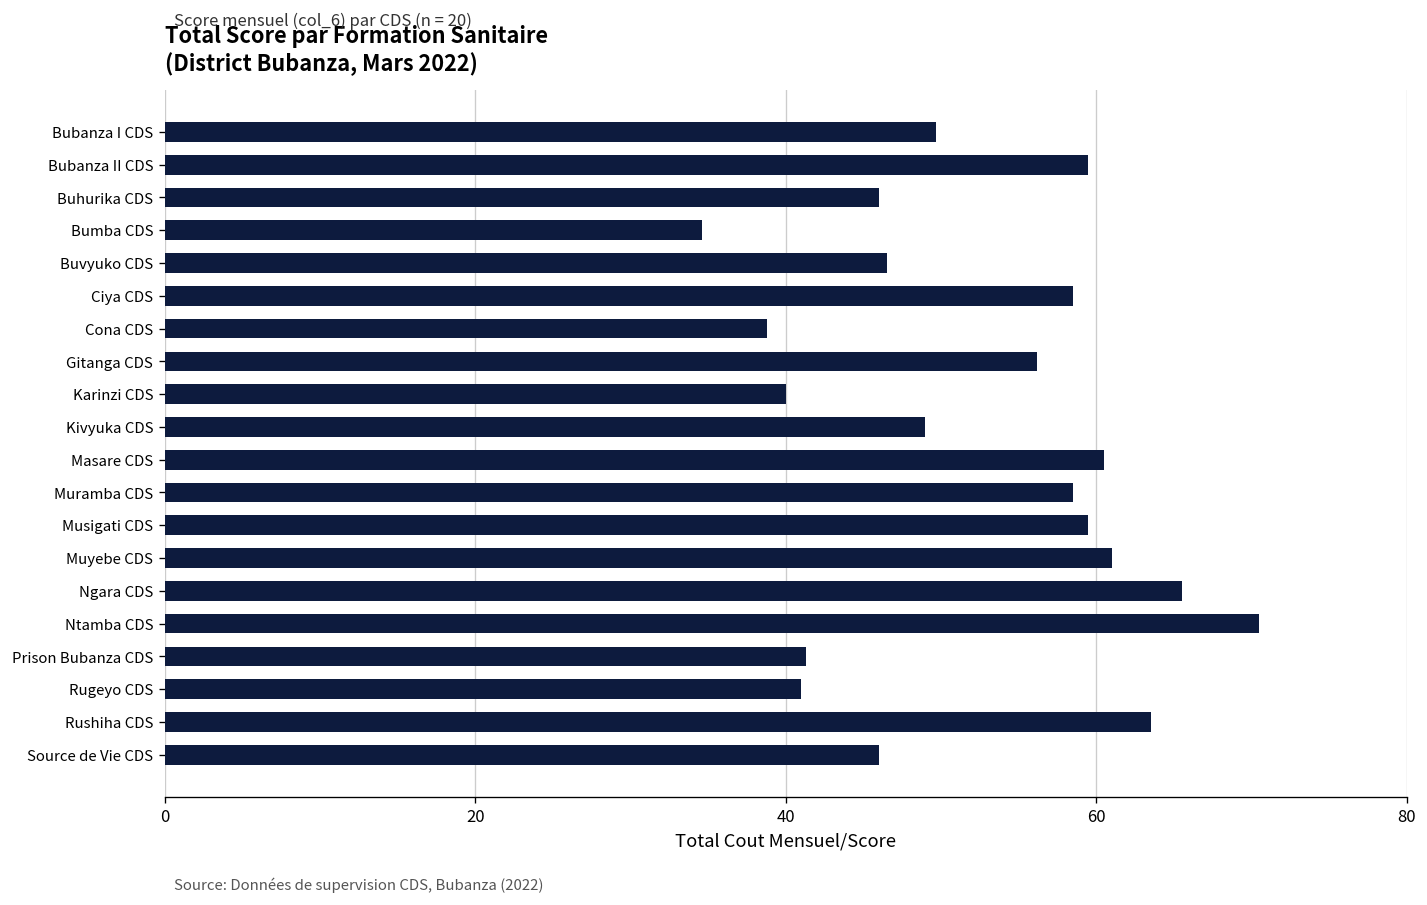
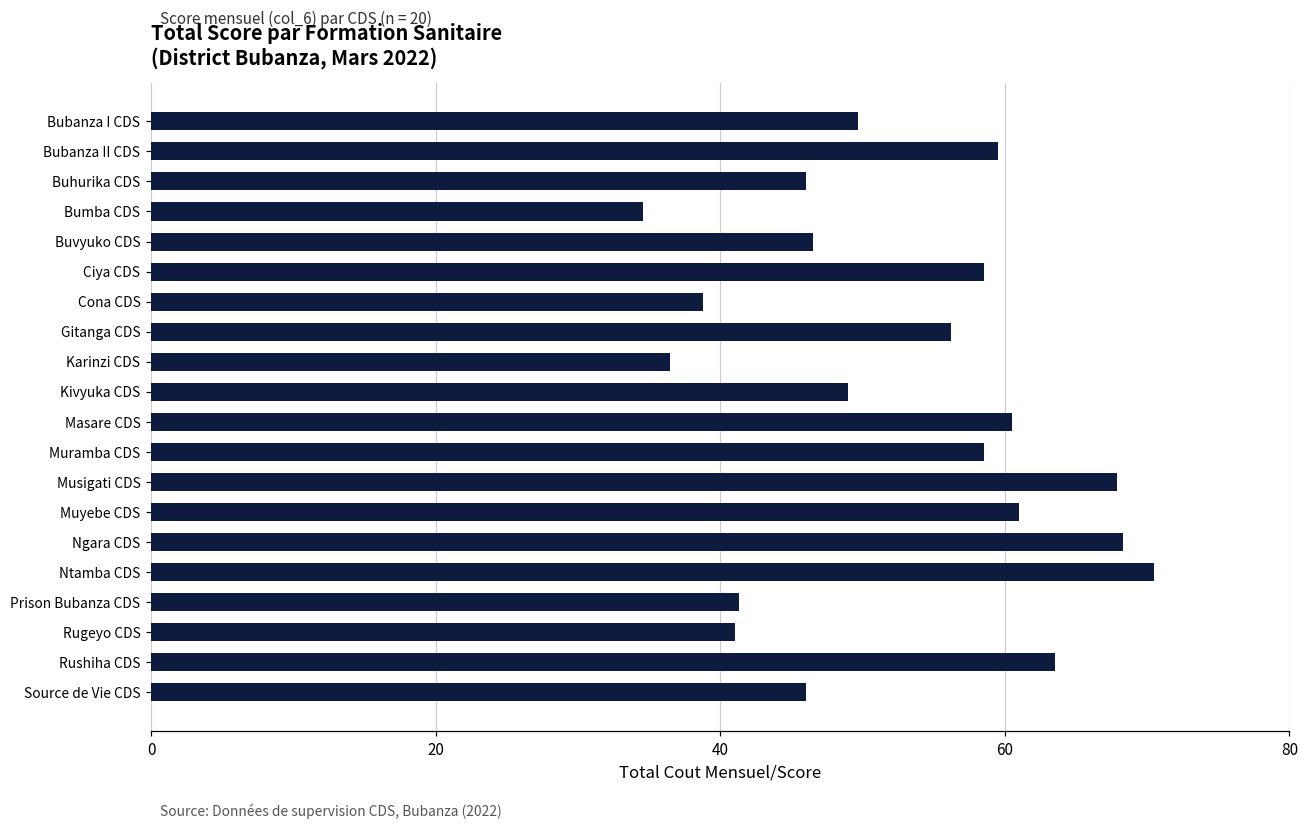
Karinzi CDS: 40.0 -> 36.5
Musigati CDS: 59.5 -> 67.9
Ngara CDS: 65.5 -> 68.3
